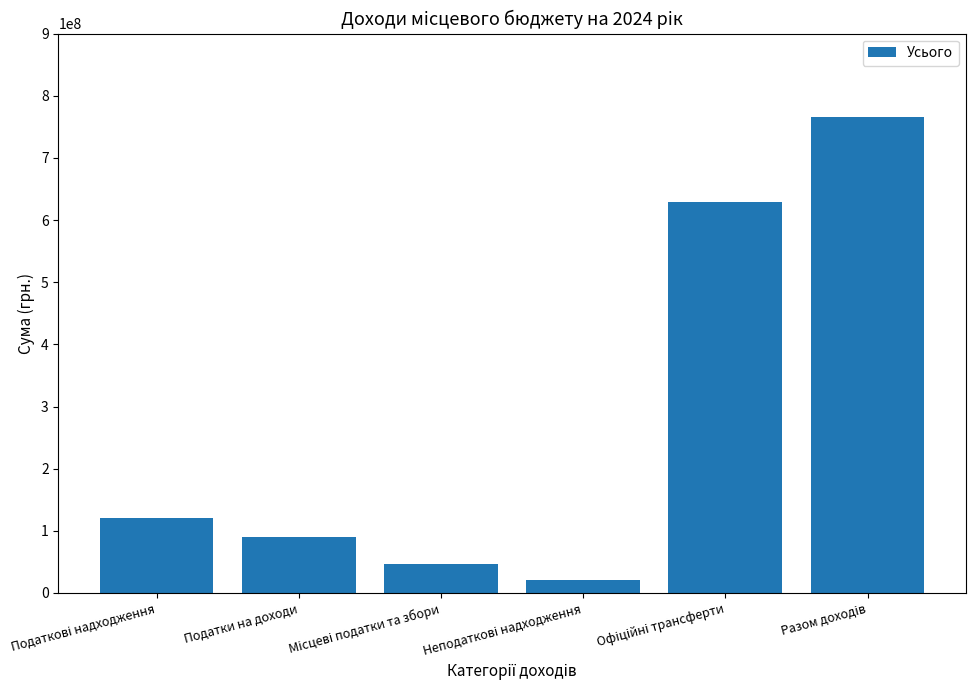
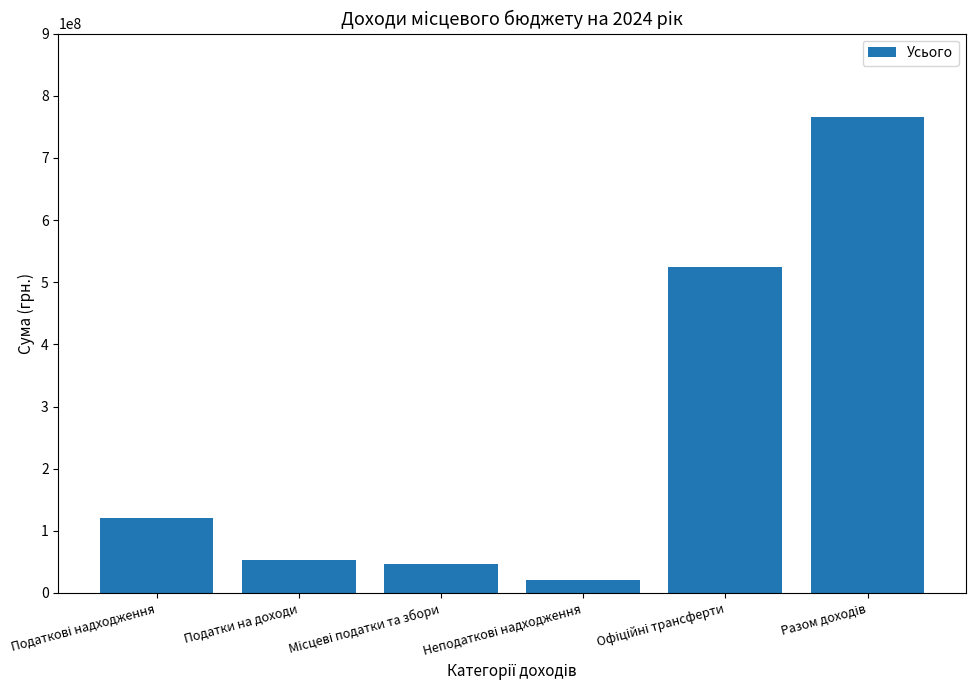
Податки на доходи: 90000000 -> 50000000
Офіційні трансферти: 630000000 -> 520000000
